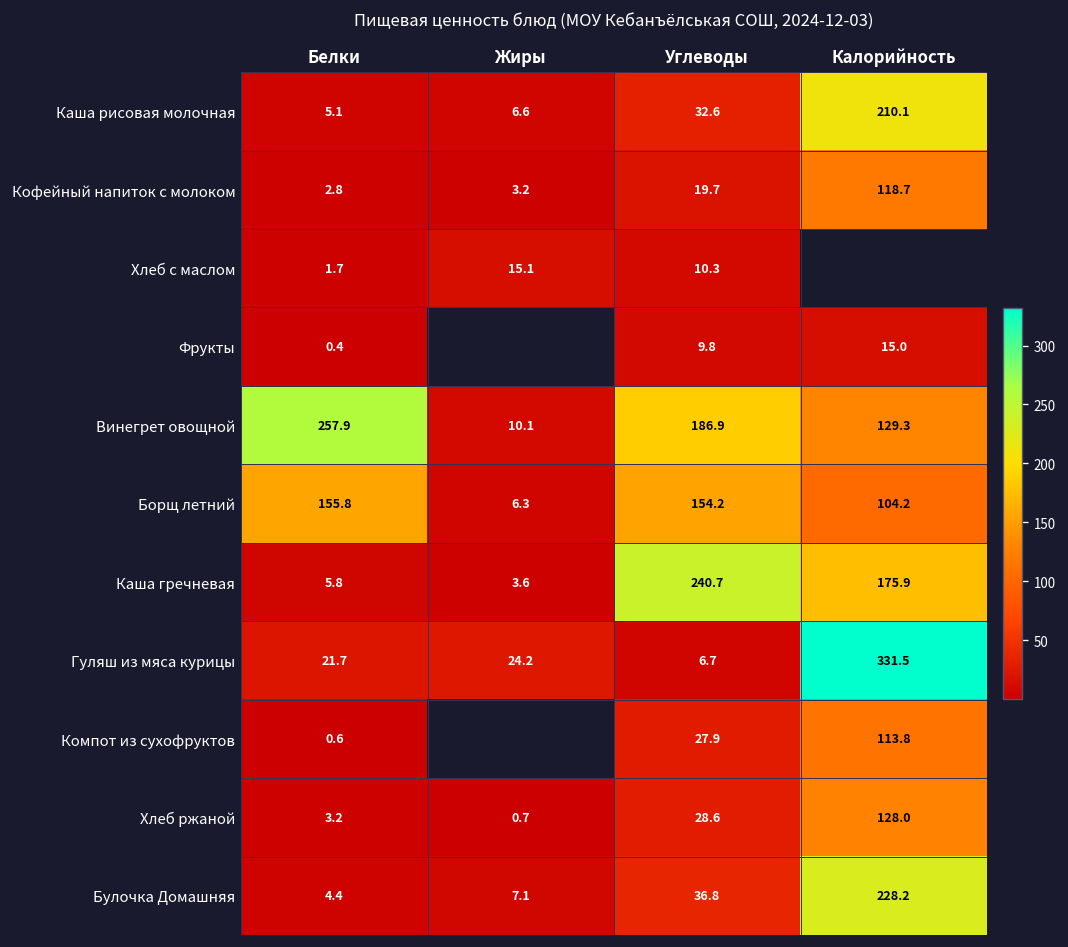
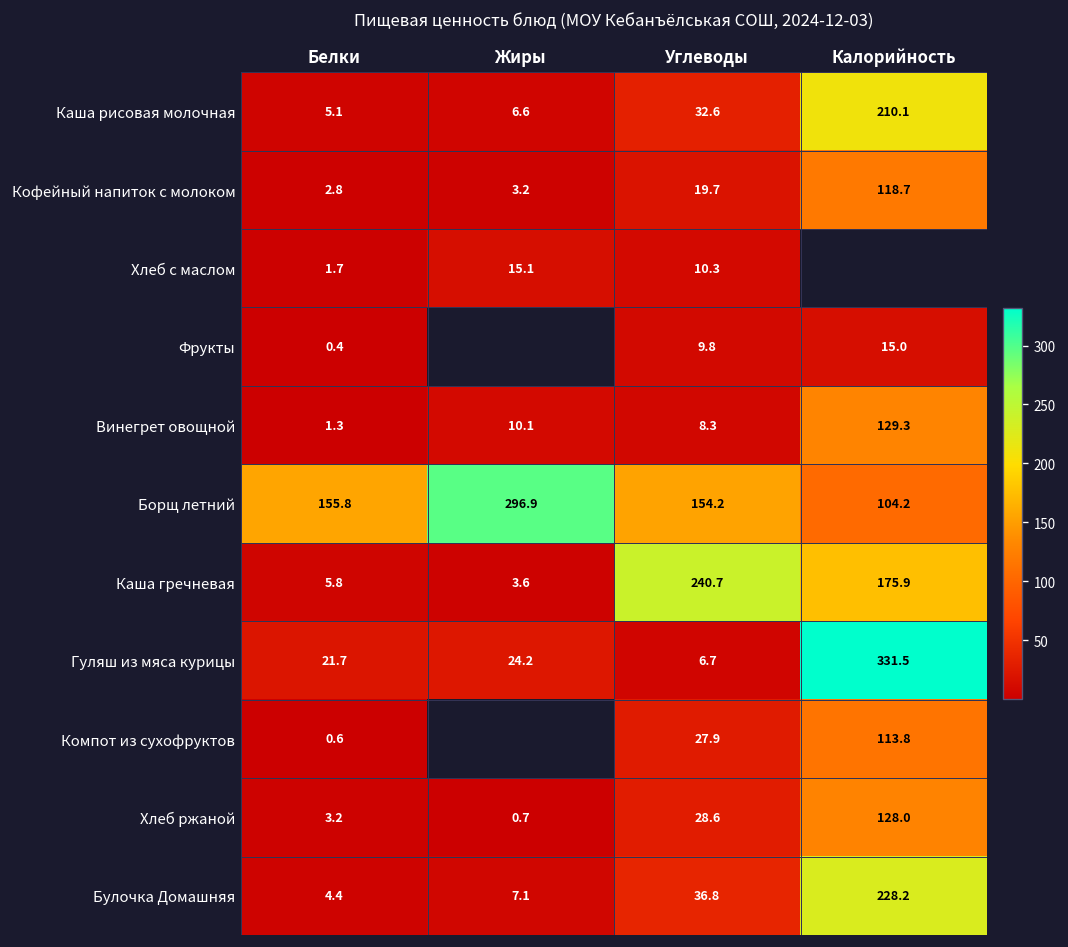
Винегрет овощной, Белки: 257.9 -> 1.3
Винегрет овощной, Углеводы: 186.9 -> 8.3
Борщ летний, Жиры: 6.3 -> 296.9
